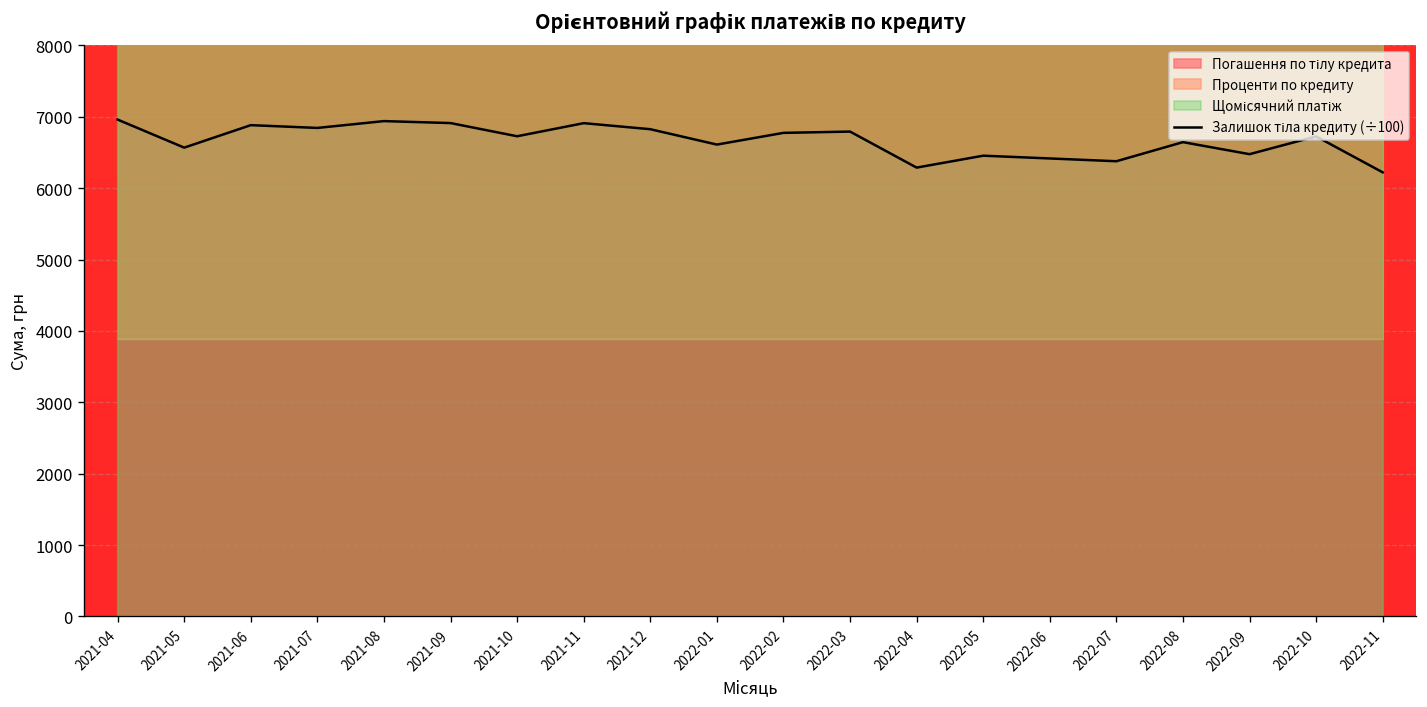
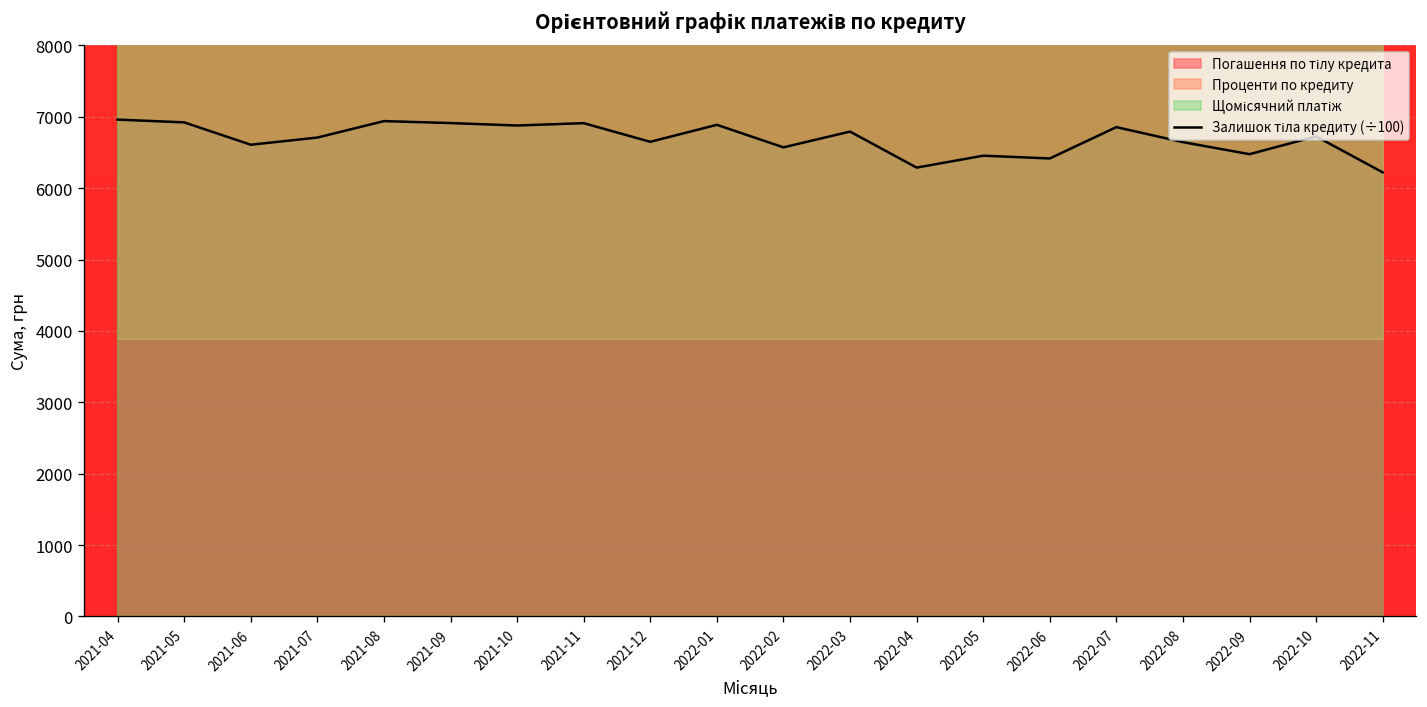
Залишок тіла кредиту (÷100), 2021-05: 6600 -> 6900
Залишок тіла кредиту (÷100), 2021-06: 6900 -> 6600
Залишок тіла кредиту (÷100), 2021-07: 6800 -> 6700
Залишок тіла кредиту (÷100), 2021-10: 6700 -> 6900
Залишок тіла кредиту (÷100), 2021-12: 6800 -> 6700
Залишок тіла кредиту (÷100), 2022-01: 6600 -> 6900
Залишок тіла кредиту (÷100), 2022-02: 6800 -> 6600
Залишок тіла кредиту (÷100), 2022-07: 6400 -> 6900
